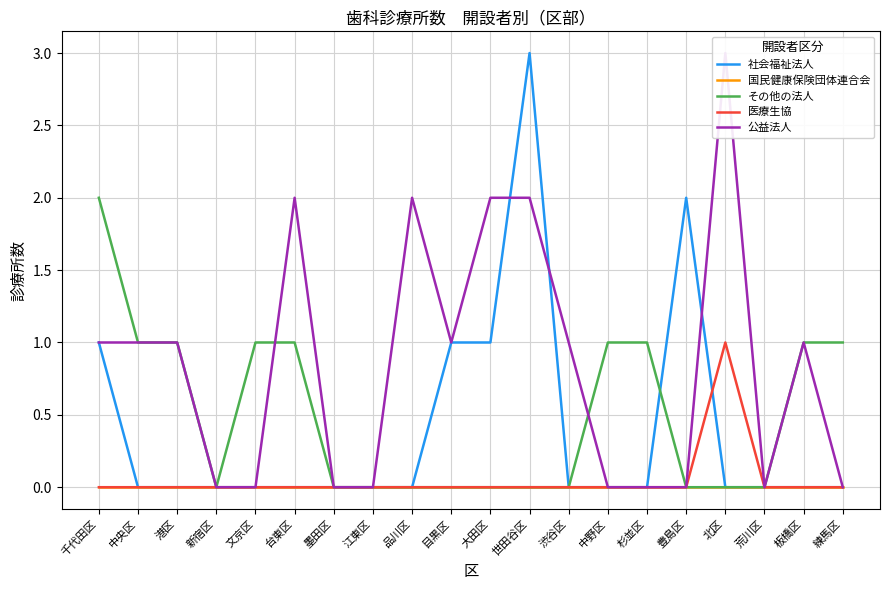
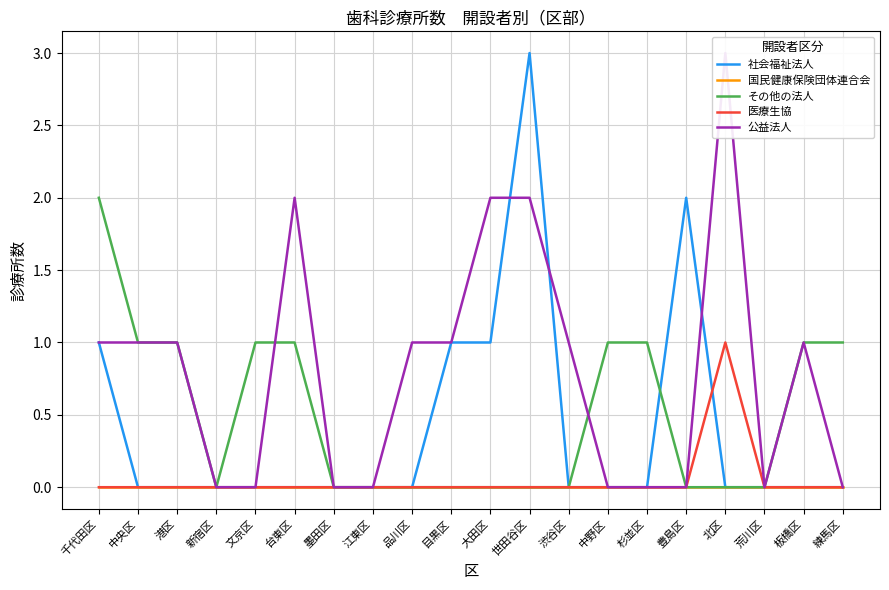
公益法人, 品川区: 2 -> 1
